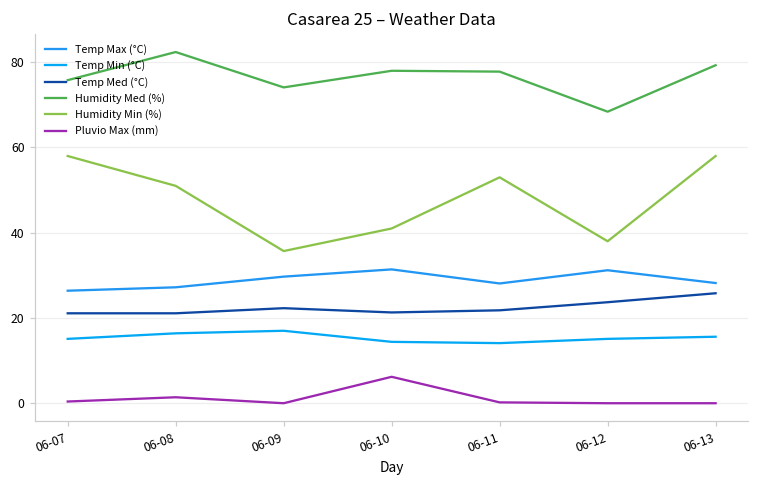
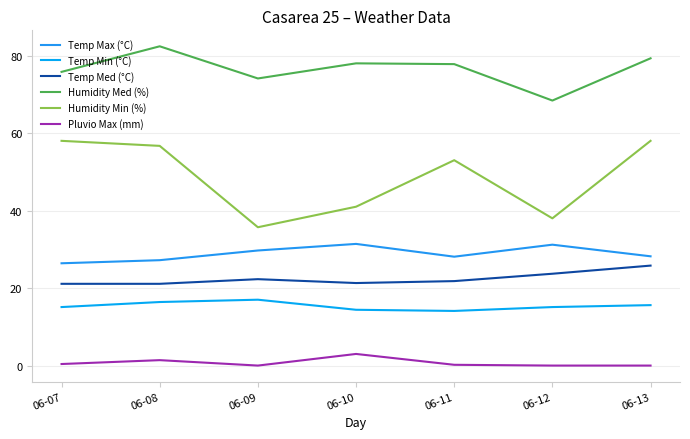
Humidity Min (%), 06-08: 51 -> 57
Pluvio Max (mm), 06-10: 6 -> 3
